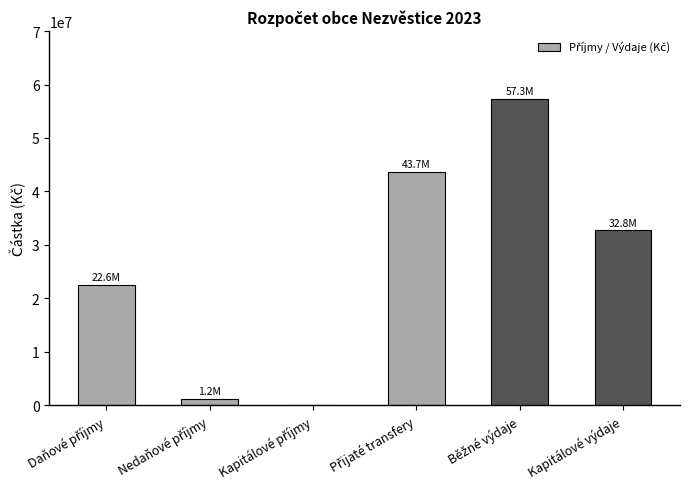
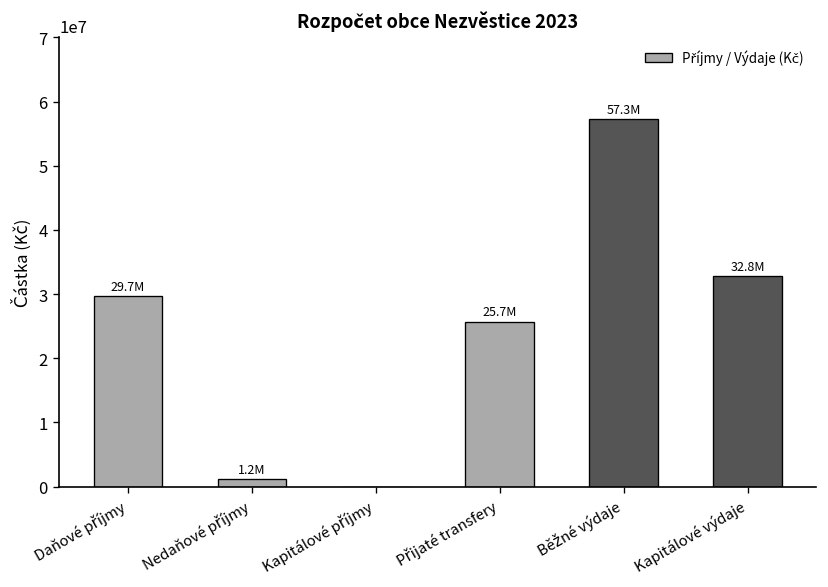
Daňové příjmy: 22.6M -> 29.7M
Přijaté transfery: 43.7M -> 25.7M
